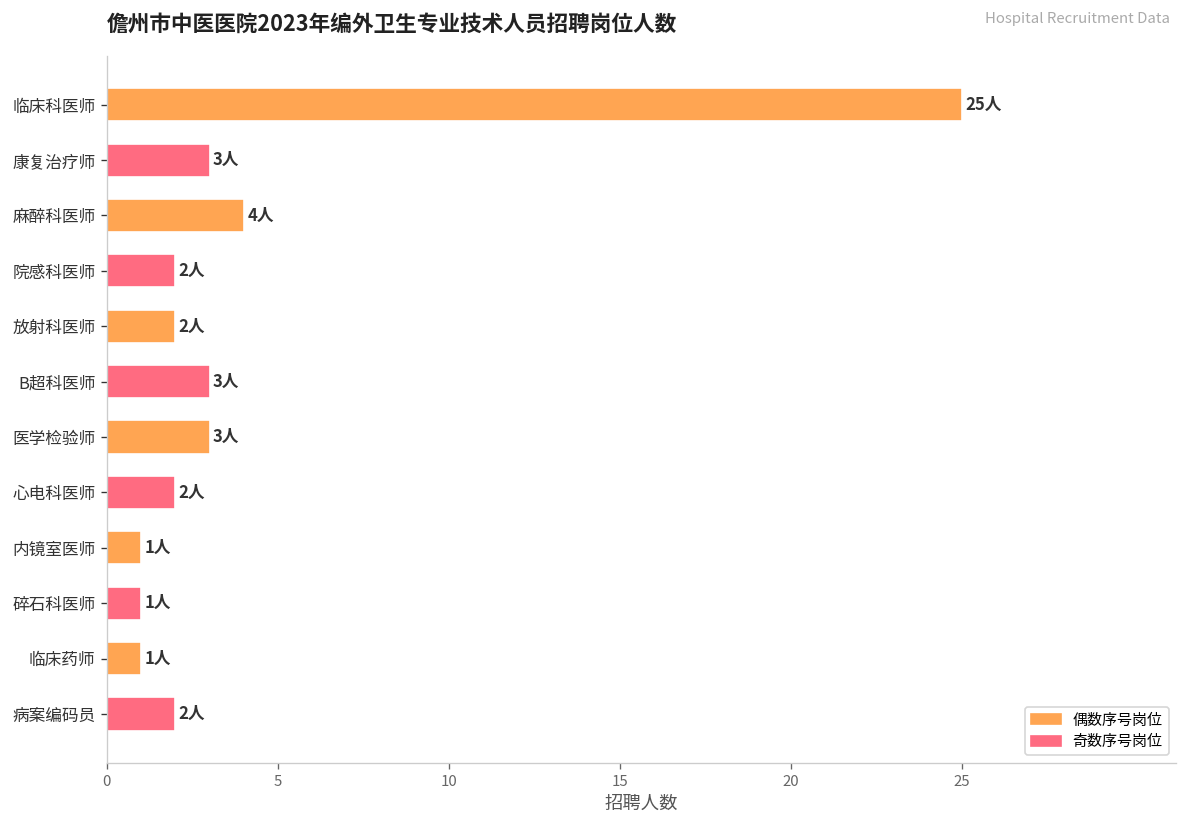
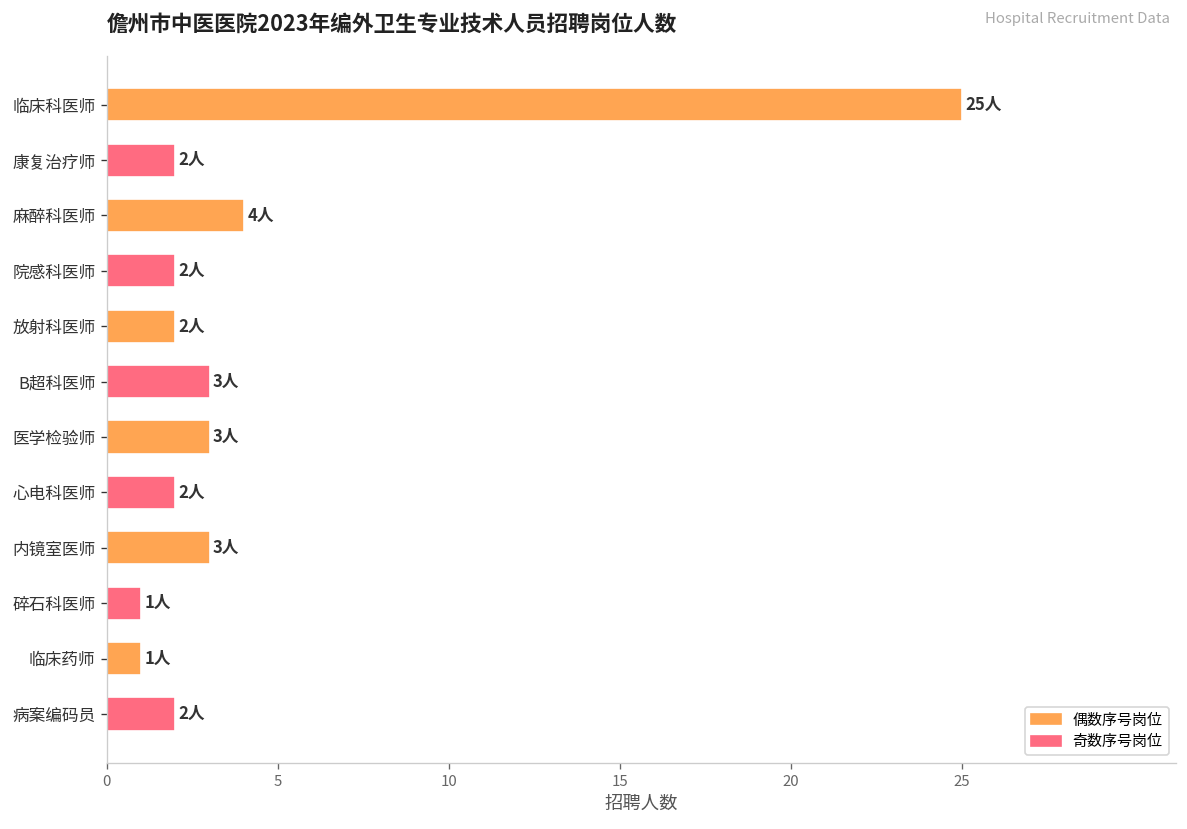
康复治疗师: 3人 -> 2人
内镜室医师: 1人 -> 3人
